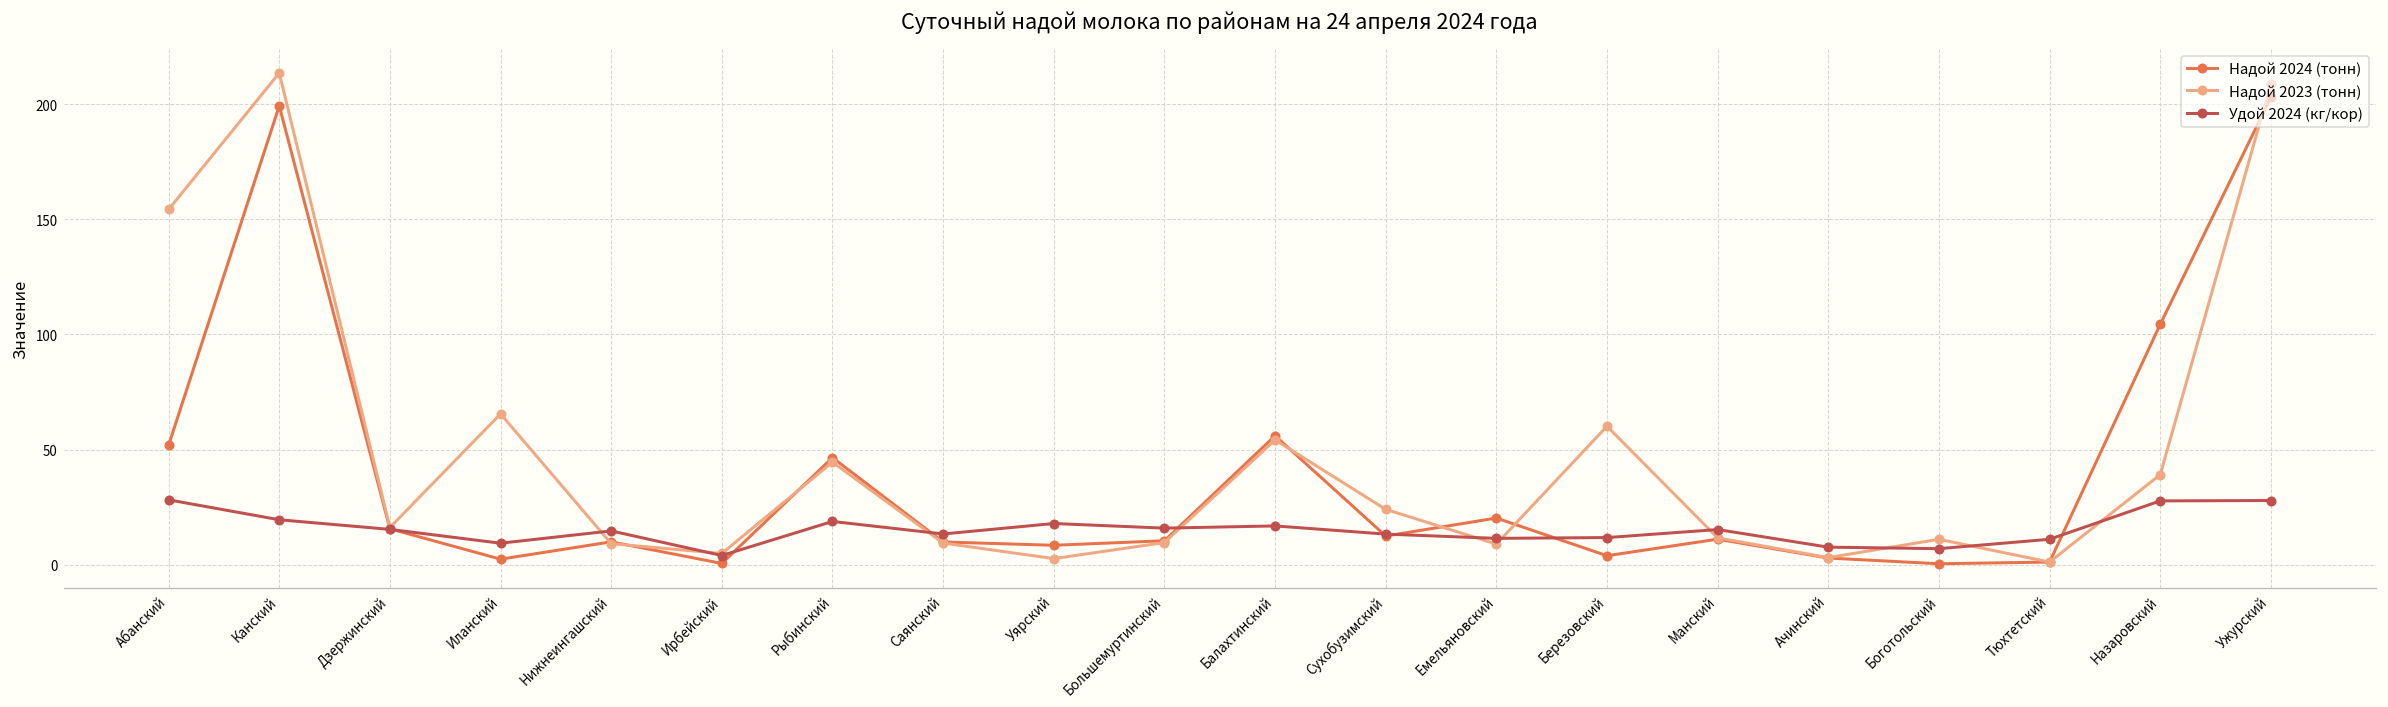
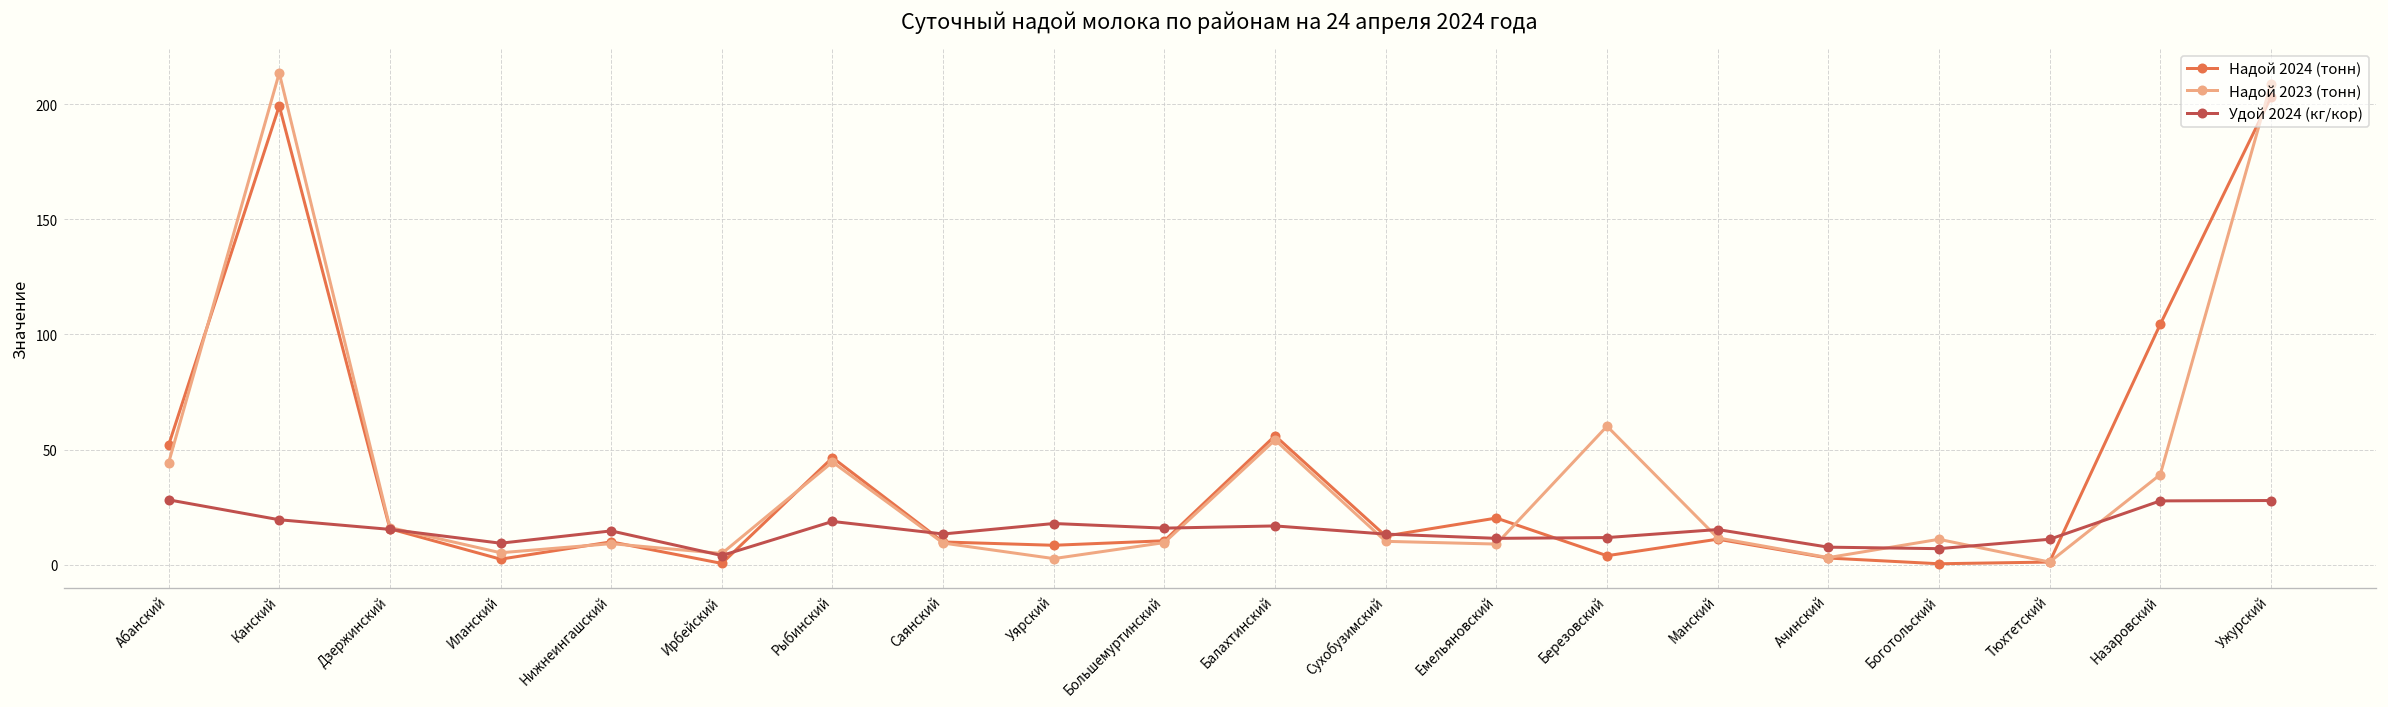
Надой 2023 (тонн), Абанский: 154 -> 44
Надой 2023 (тонн), Иланский: 65 -> 5
Надой 2023 (тонн), Сухобузимский: 24 -> 10
